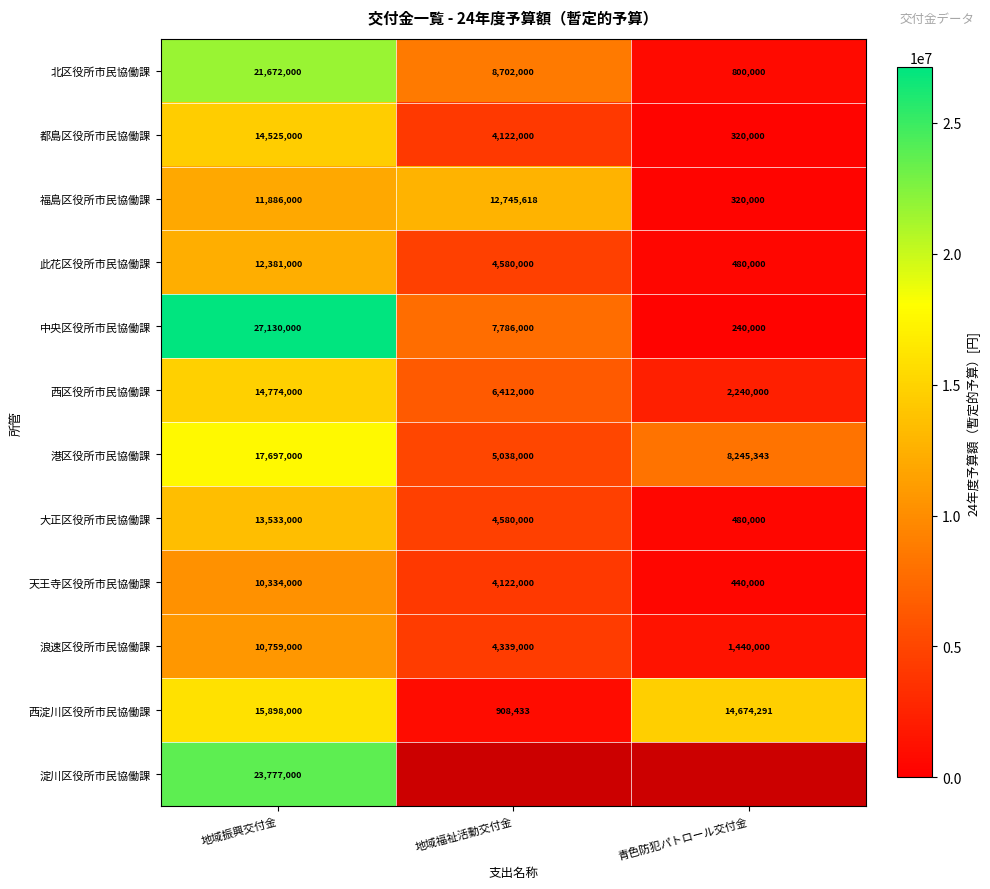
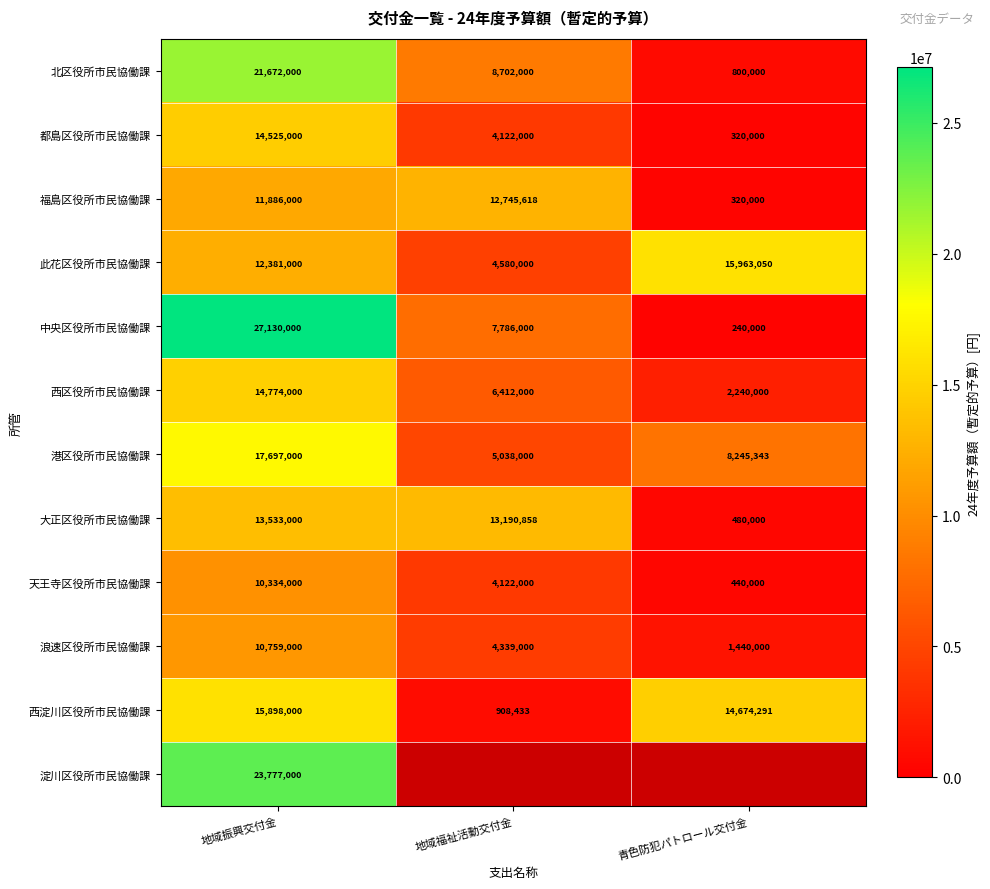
此花区役所市民協働課, 青色防犯パトロール交付金: 480,000 -> 15,963,050
大正区役所市民協働課, 地域福祉活動交付金: 4,580,000 -> 13,190,858
